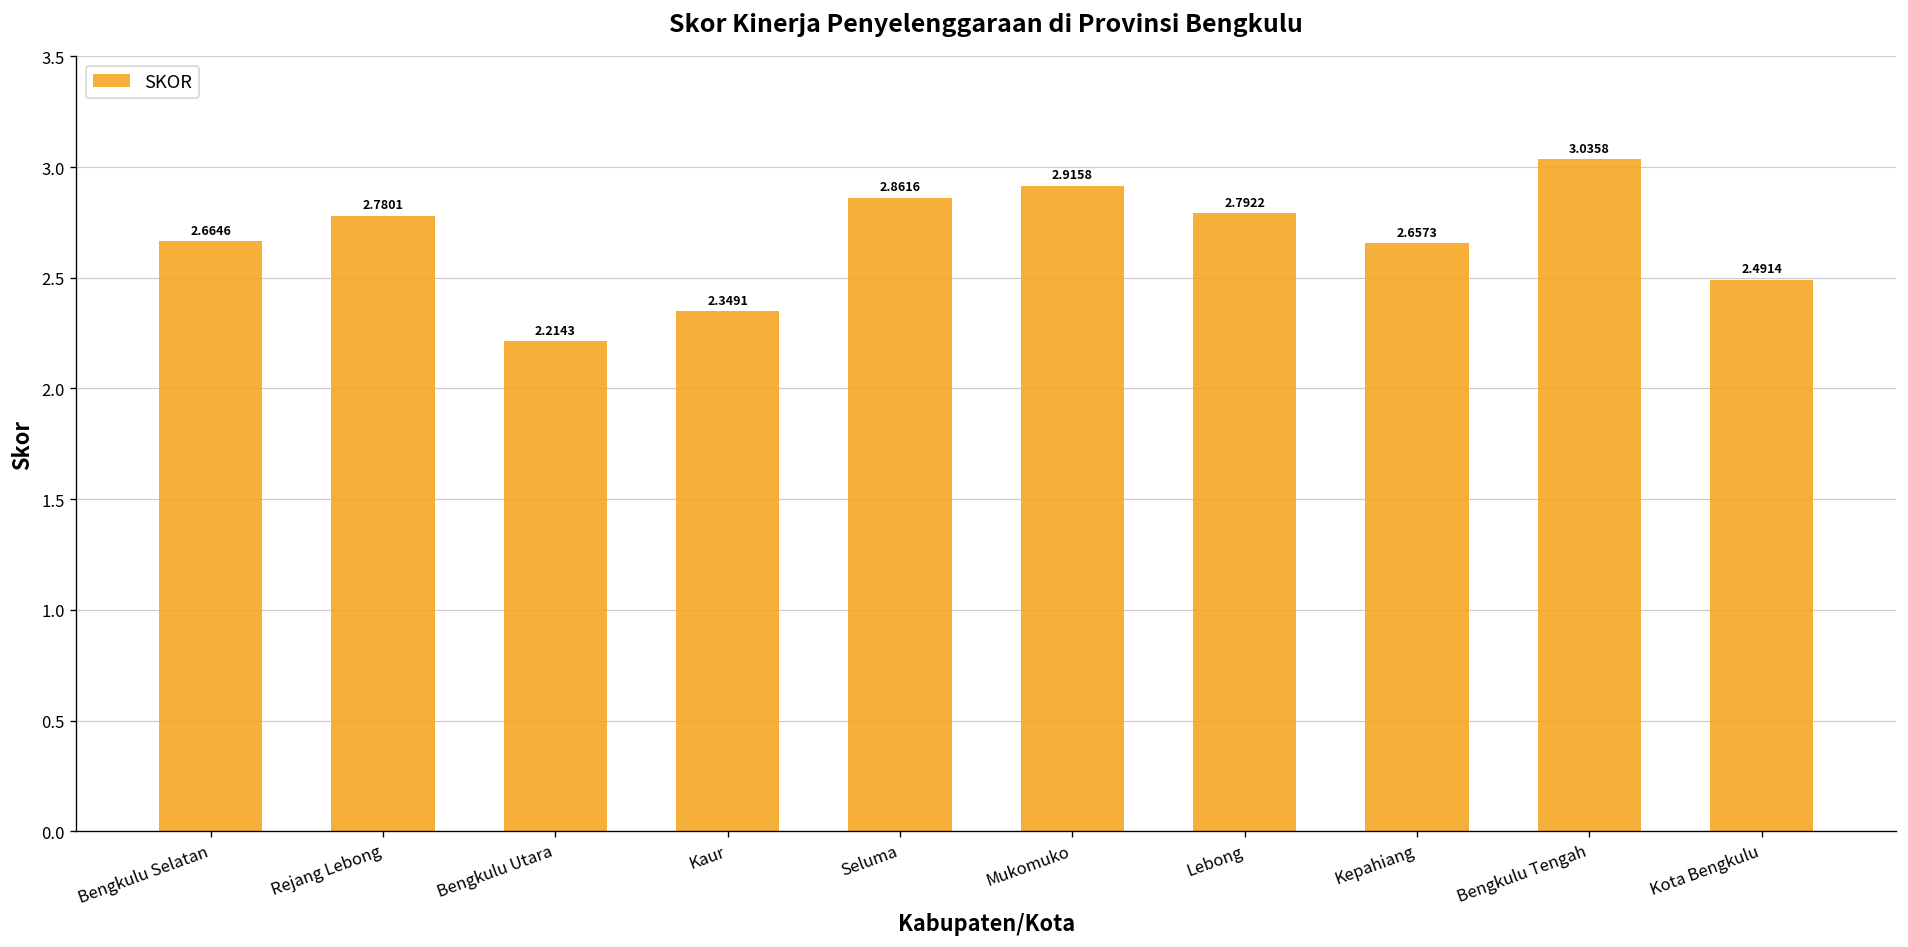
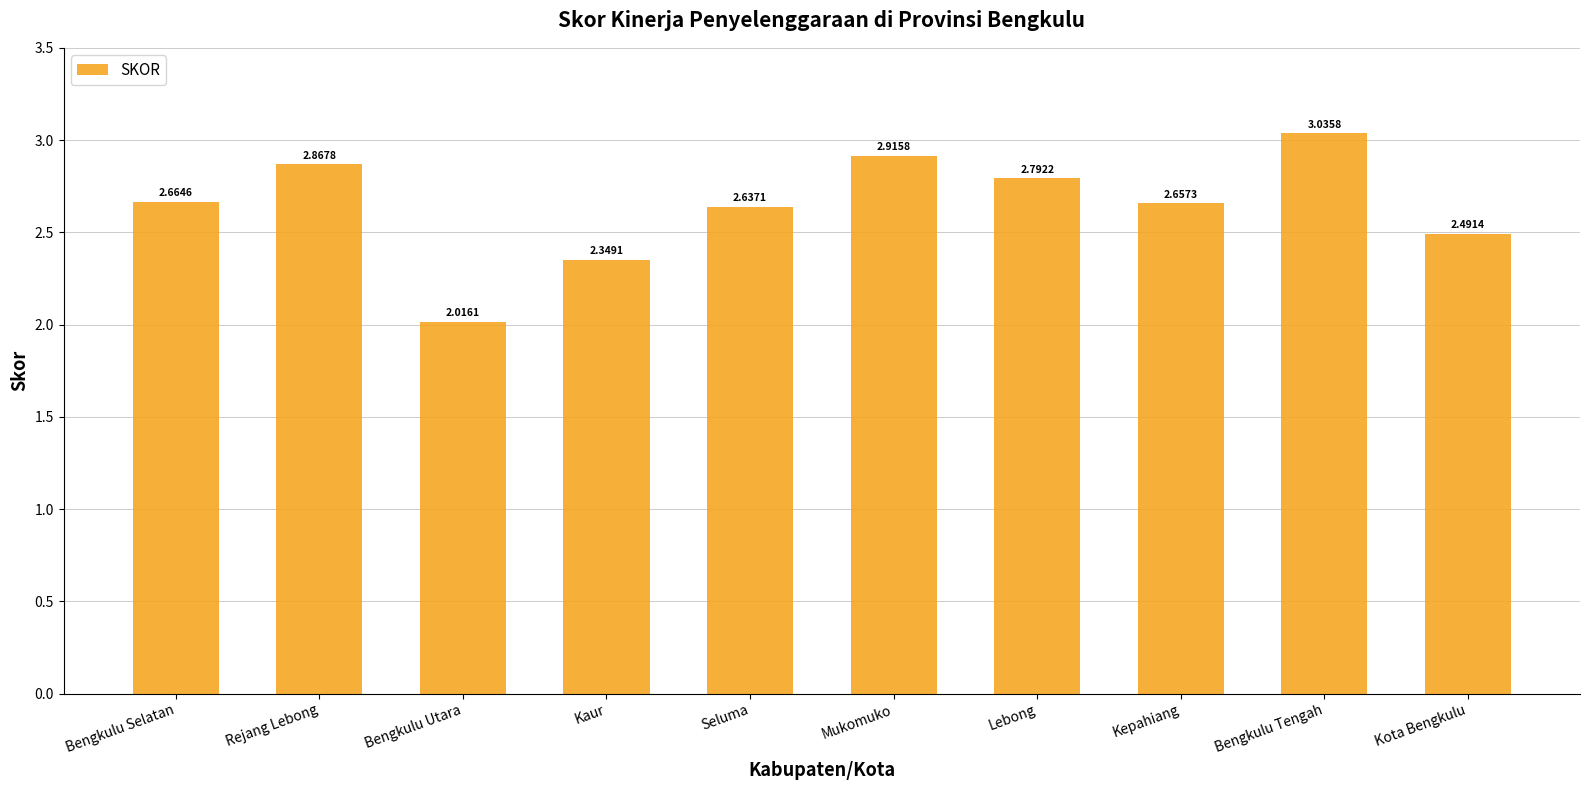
Rejang Lebong: 2.7801 -> 2.8678
Bengkulu Utara: 2.2143 -> 2.0161
Seluma: 2.8616 -> 2.6371
